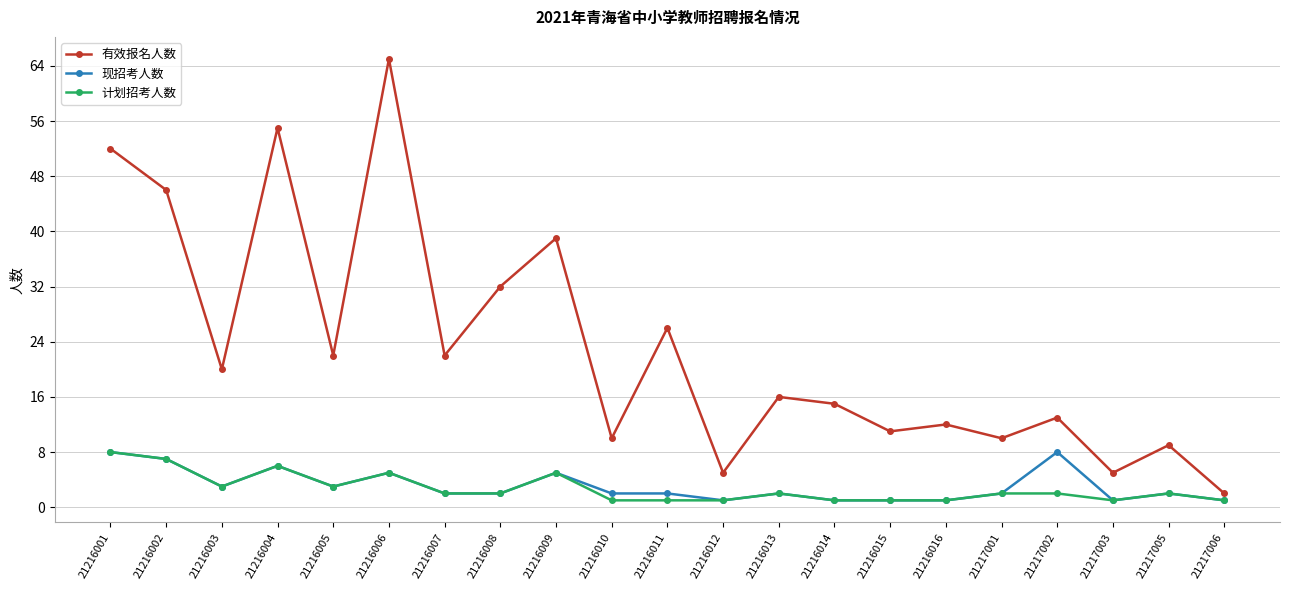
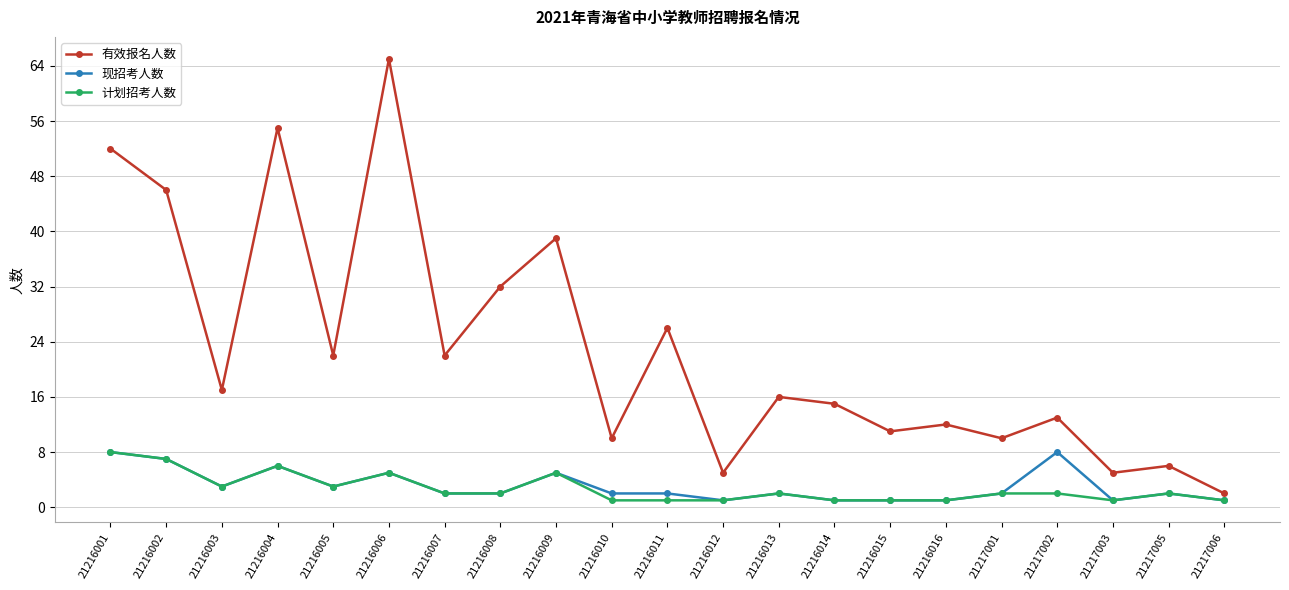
有效报名人数, 21216003: 20 -> 17
有效报名人数, 21217005: 9 -> 6
